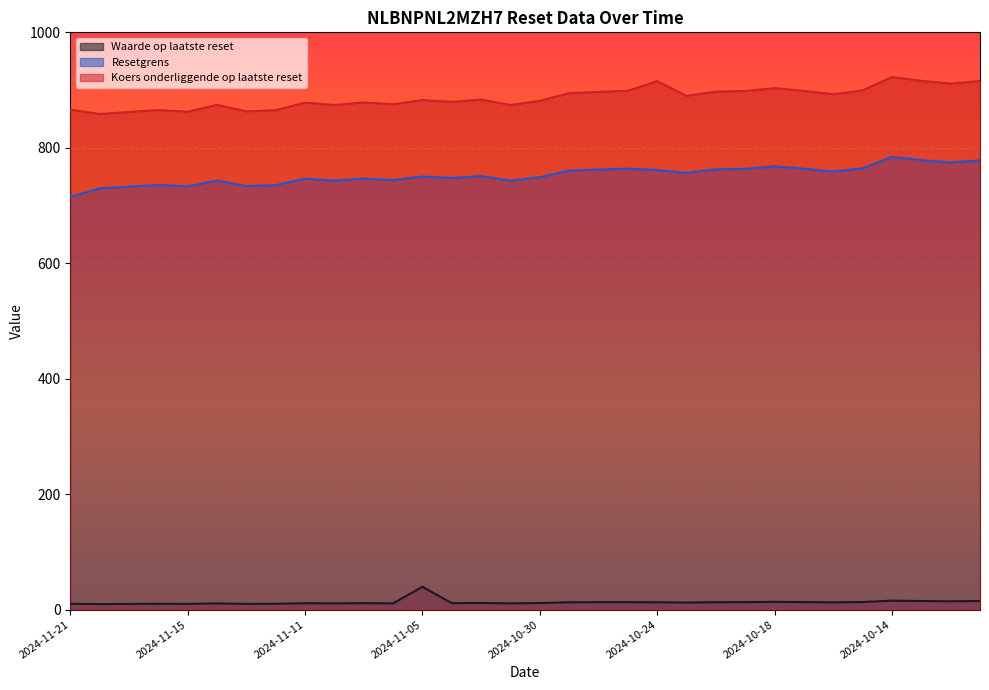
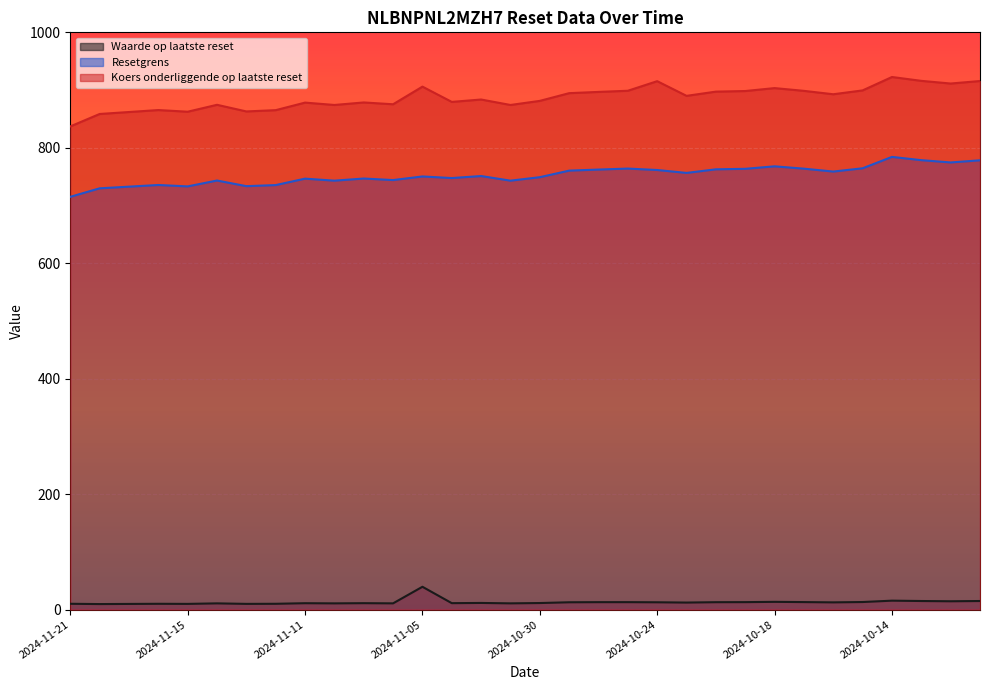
Koers onderliggende op laatste reset, 2024-11-21: 870 -> 840
Koers onderliggende op laatste reset, 2024-11-05: 880 -> 910
